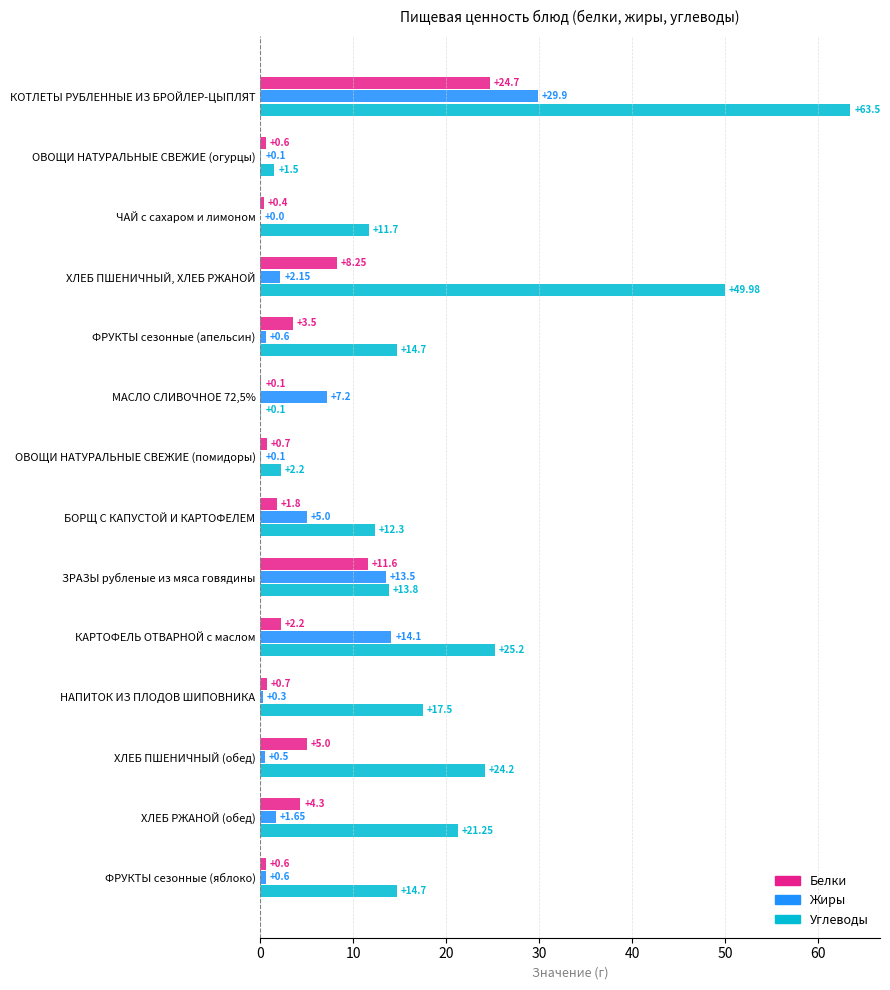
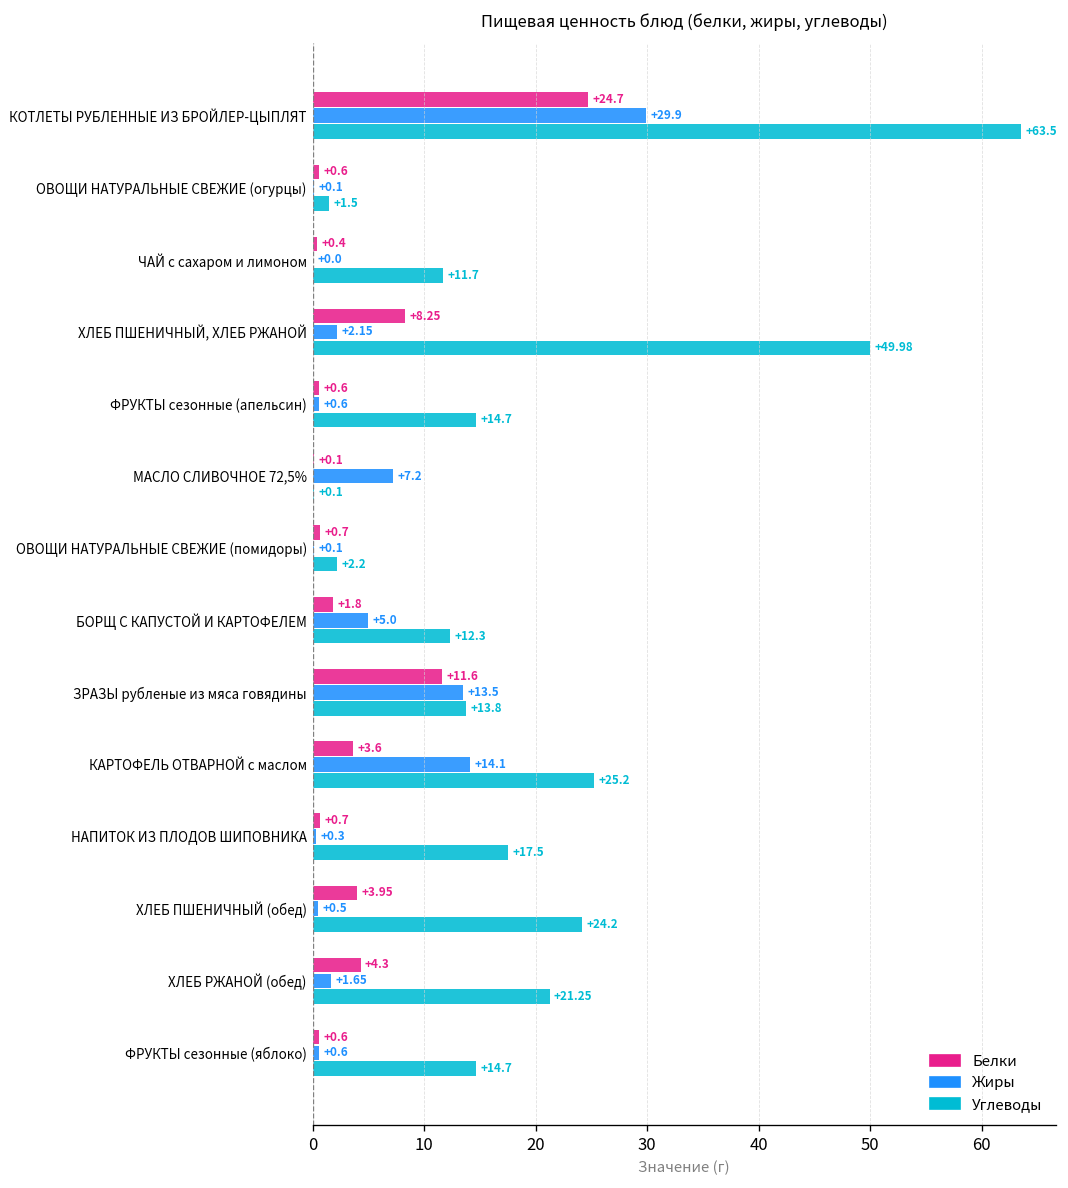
Белки, ФРУКТЫ сезонные (апельсин): +3.5 -> +0.6
Белки, КАРТОФЕЛЬ ОТВАРНОЙ с маслом: +2.2 -> +3.6
Белки, ХЛЕБ ПШЕНИЧНЫЙ (обед): +5.0 -> +3.95
